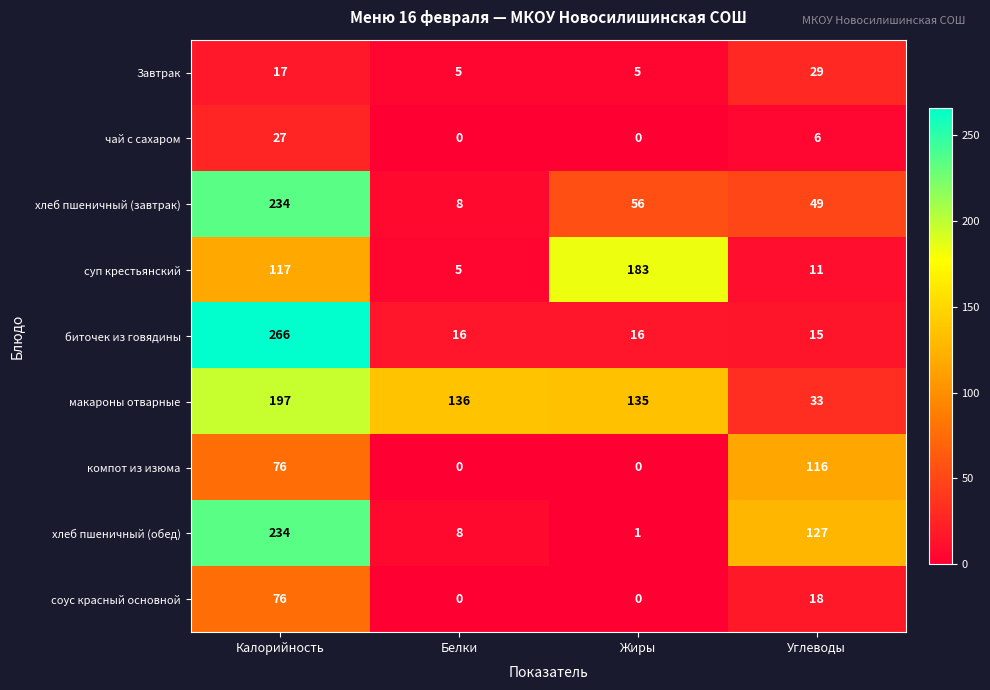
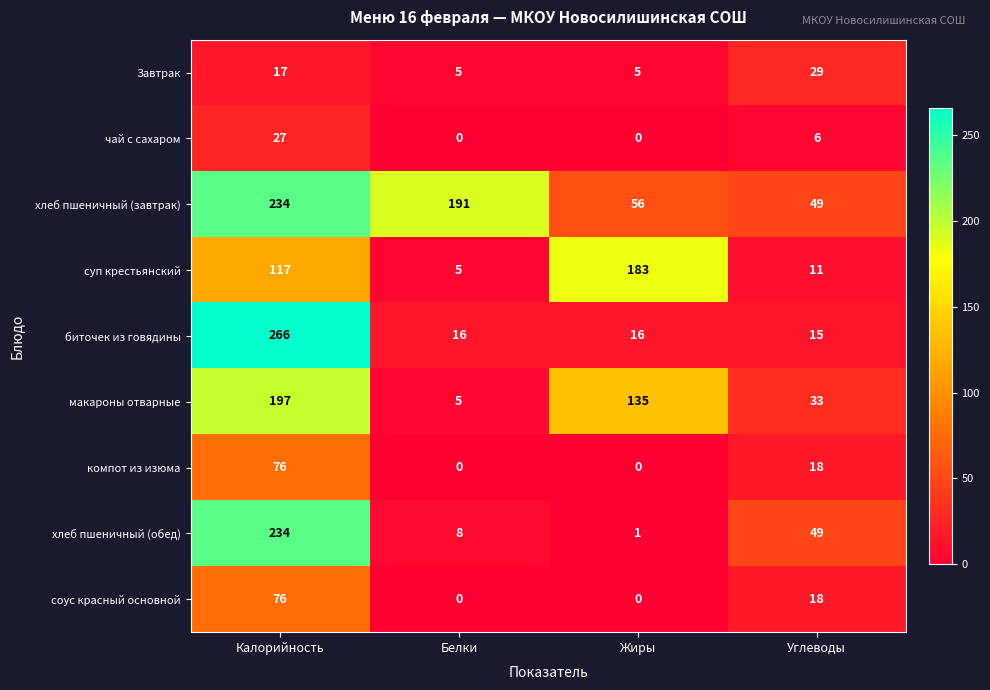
хлеб пшеничный (завтрак), Белки: 8 -> 191
макароны отварные, Белки: 136 -> 5
компот из изюма, Углеводы: 116 -> 18
хлеб пшеничный (обед), Углеводы: 127 -> 49
